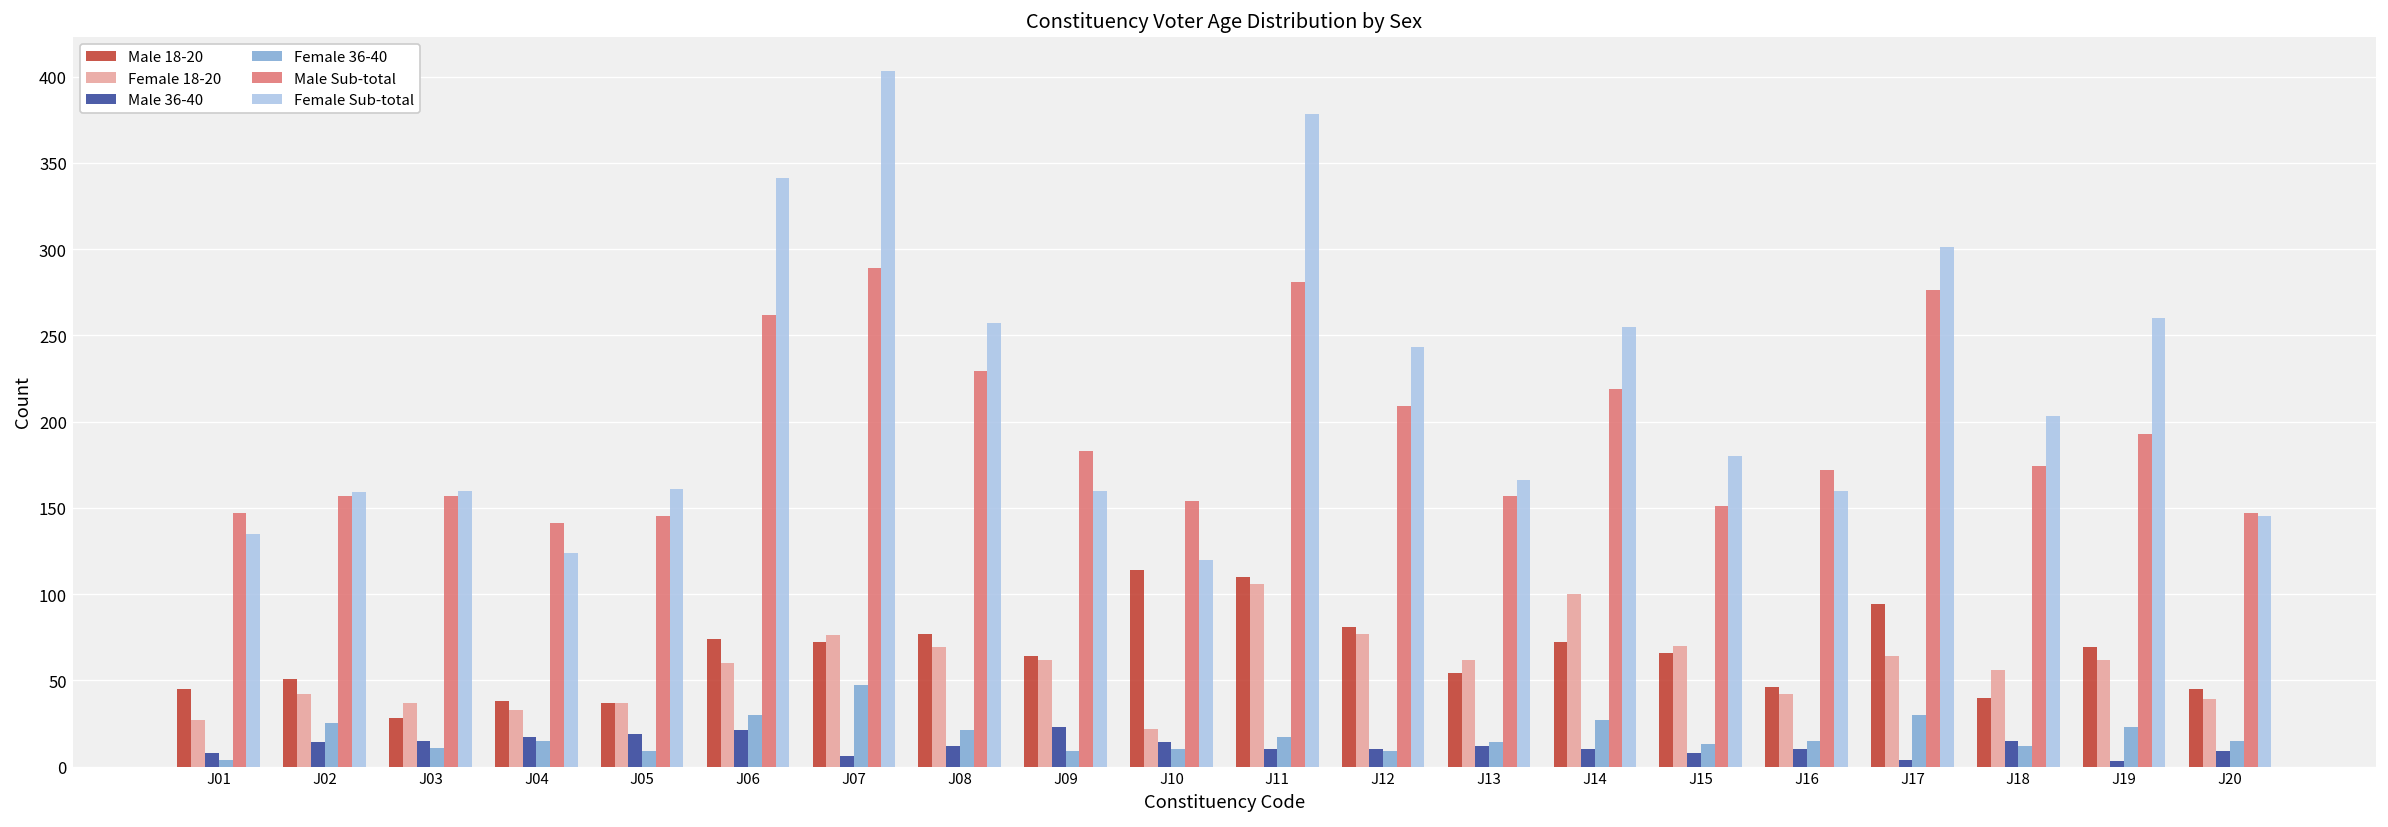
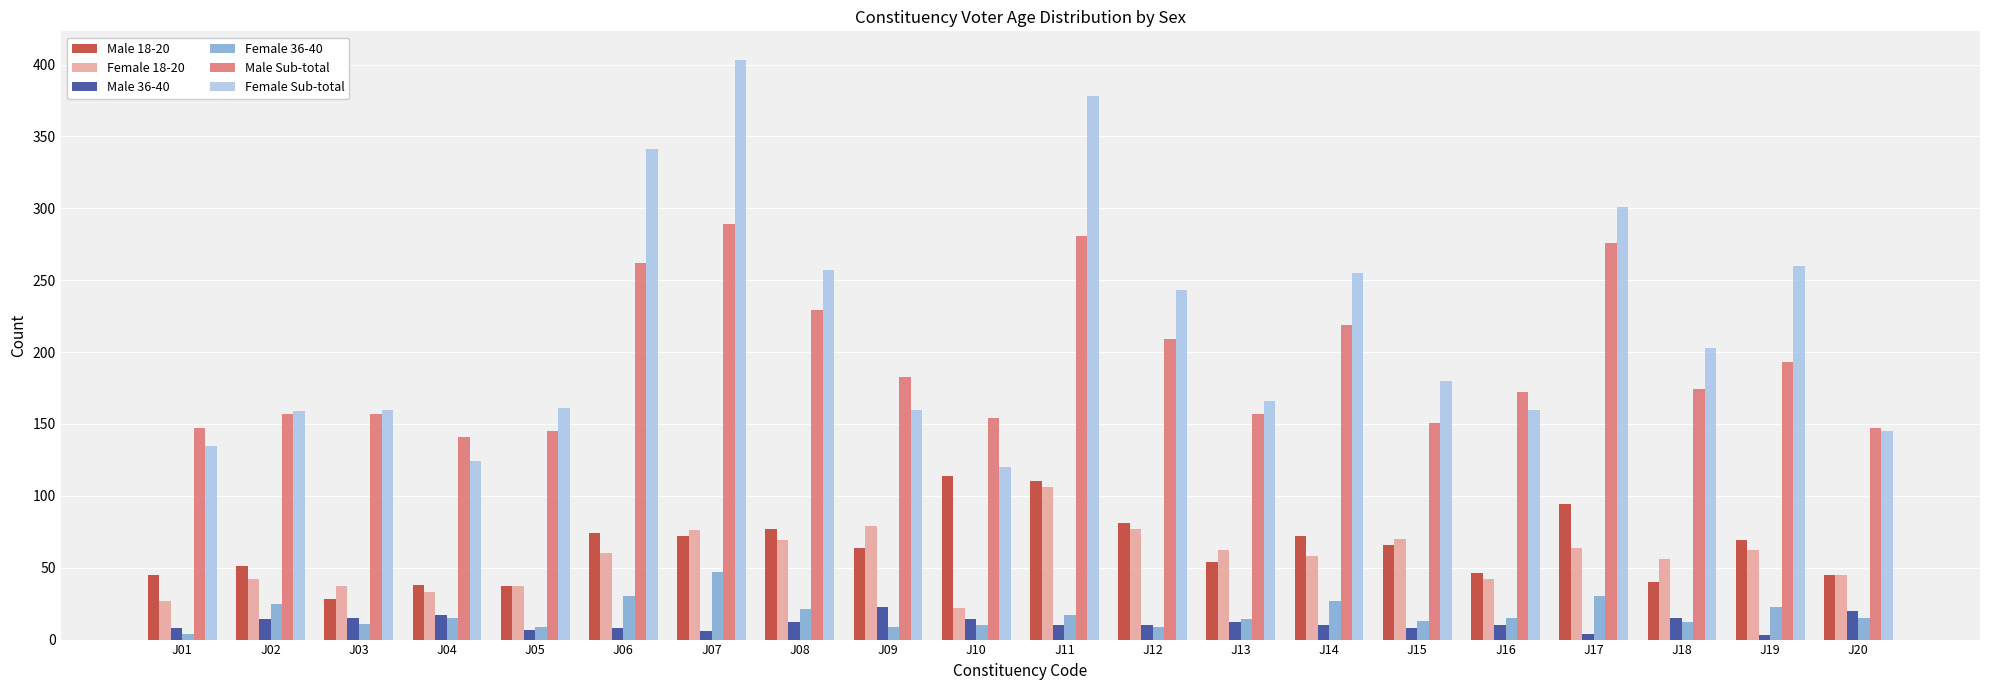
Male 36-40, J05: 19 -> 7
Male 36-40, J06: 21 -> 8
Female 18-20, J09: 62 -> 79
Female 18-20, J14: 100 -> 58
Female 18-20, J20: 39 -> 45
Male 36-40, J20: 9 -> 20
